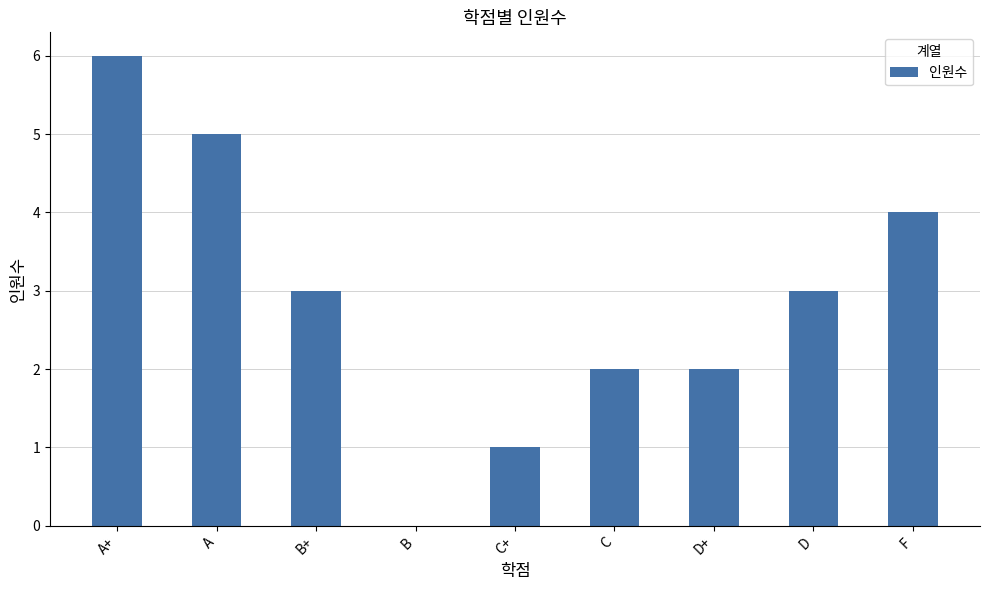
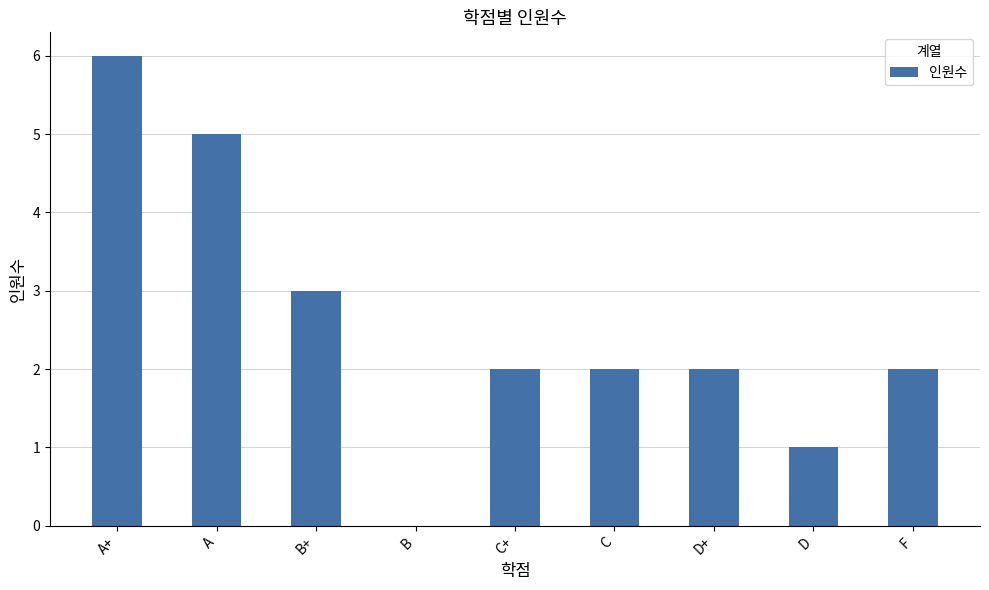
C+: 1 -> 2
D: 3 -> 1
F: 4 -> 2
